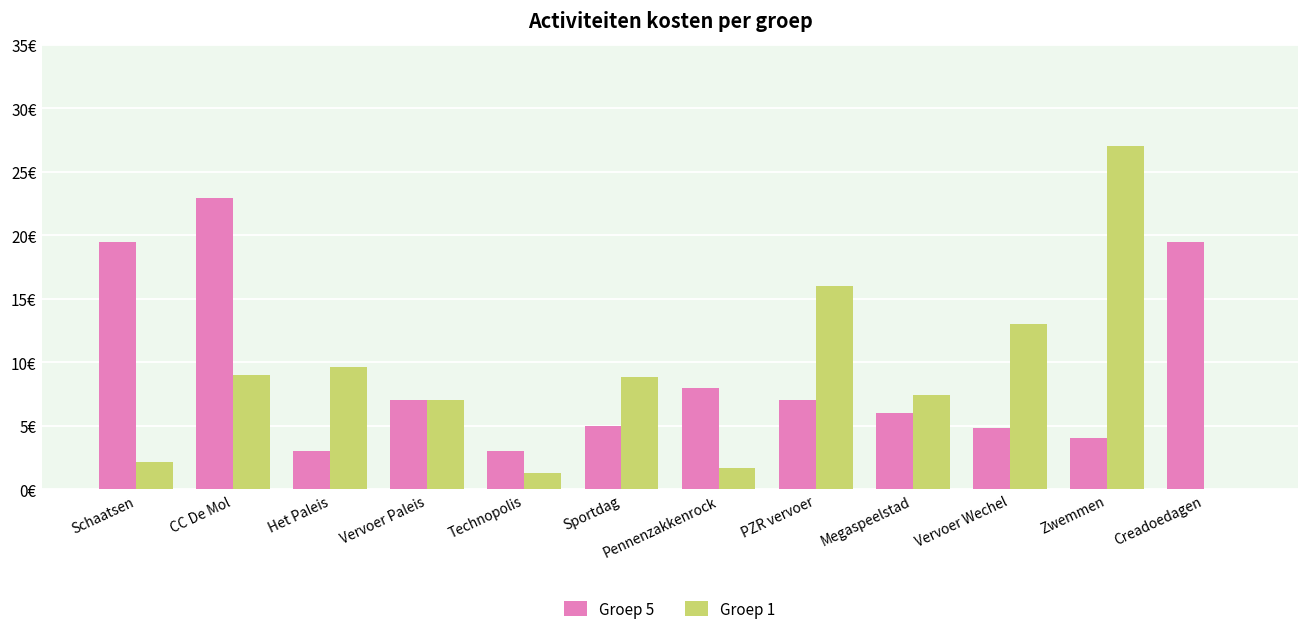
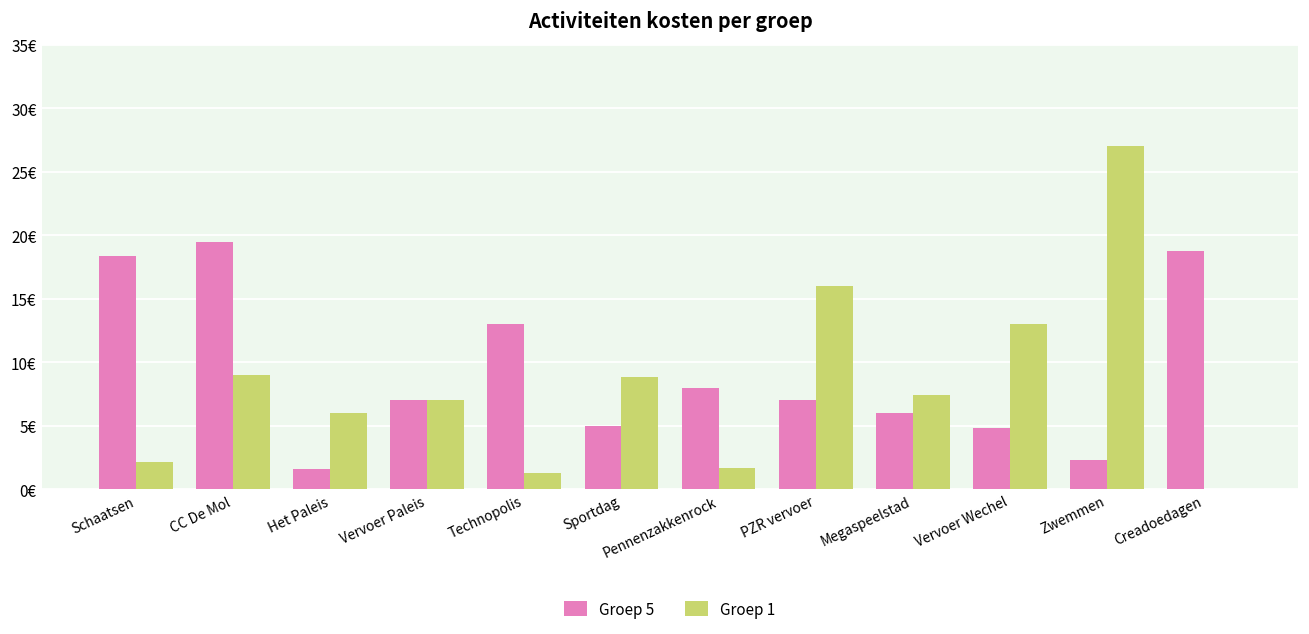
Groep 5, Schaatsen: 19.5€ -> 18.4€
Groep 5, CC De Mol: 22.9€ -> 19.5€
Groep 5, Het Paleis: 3.0€ -> 1.6€
Groep 1, Het Paleis: 9.6€ -> 6.0€
Groep 5, Technopolis: 3€ -> 13€
Groep 5, Zwemmen: 4.0€ -> 2.3€
Groep 5, Creadoedagen: 19.5€ -> 18.8€
